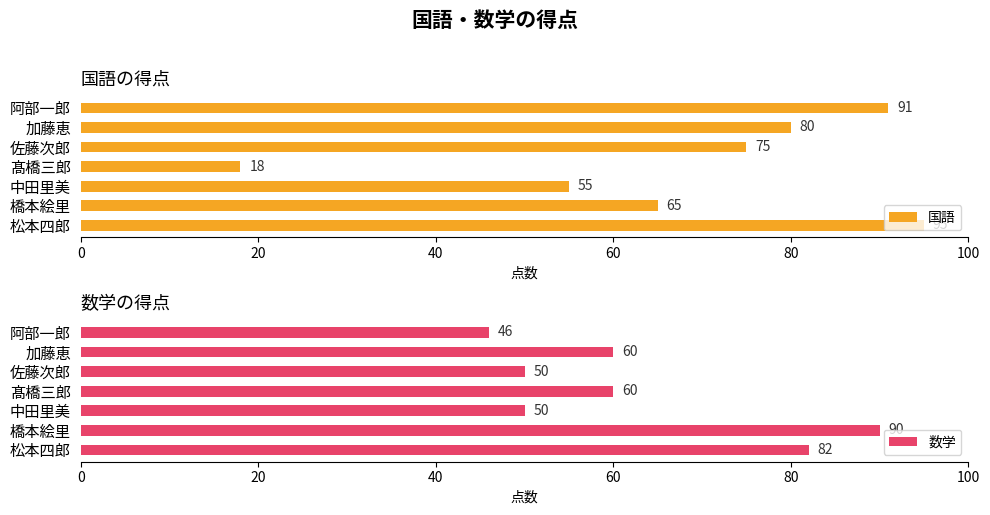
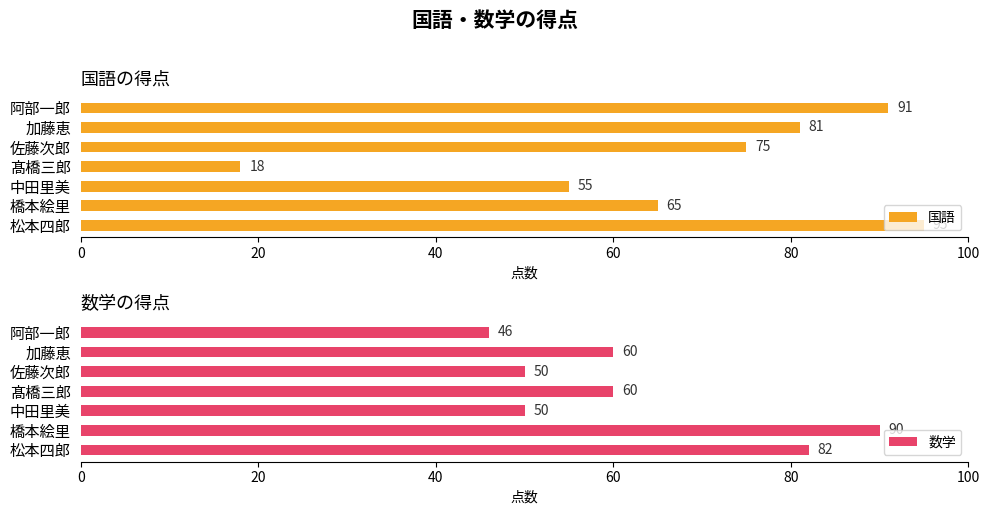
国語の得点, 加藤恵: 80 -> 81
